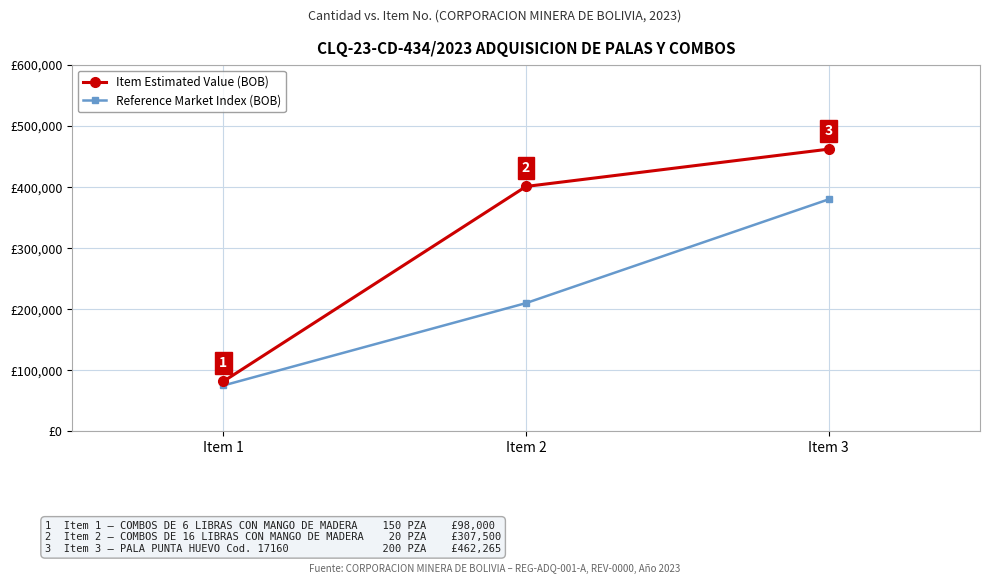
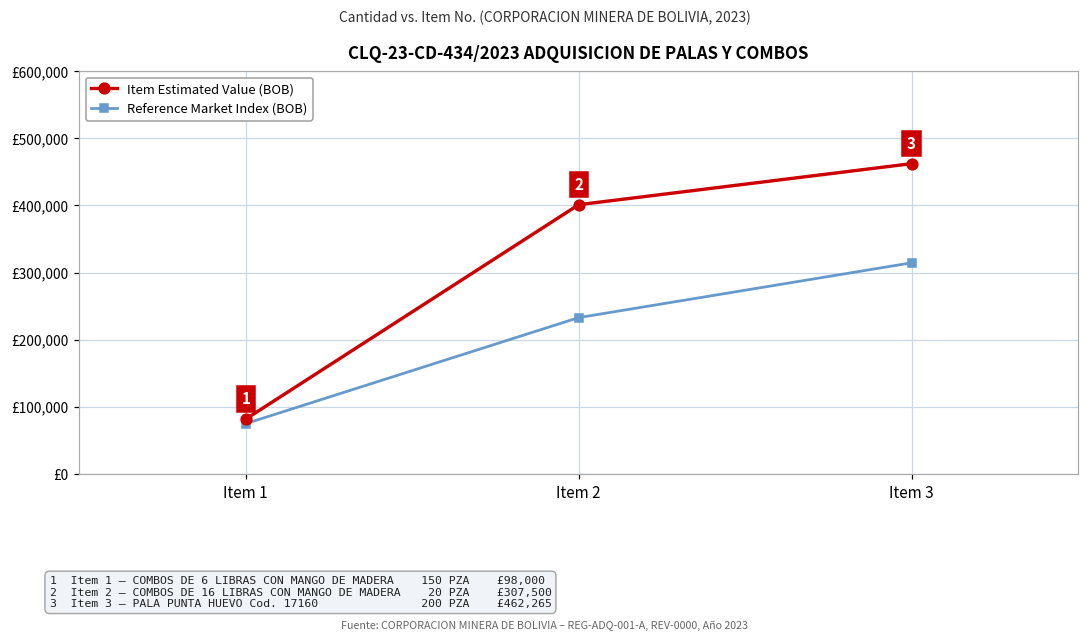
Reference Market Index (BOB), Item 2: £210,000 -> £230,000
Reference Market Index (BOB), Item 3: £380,000 -> £310,000
